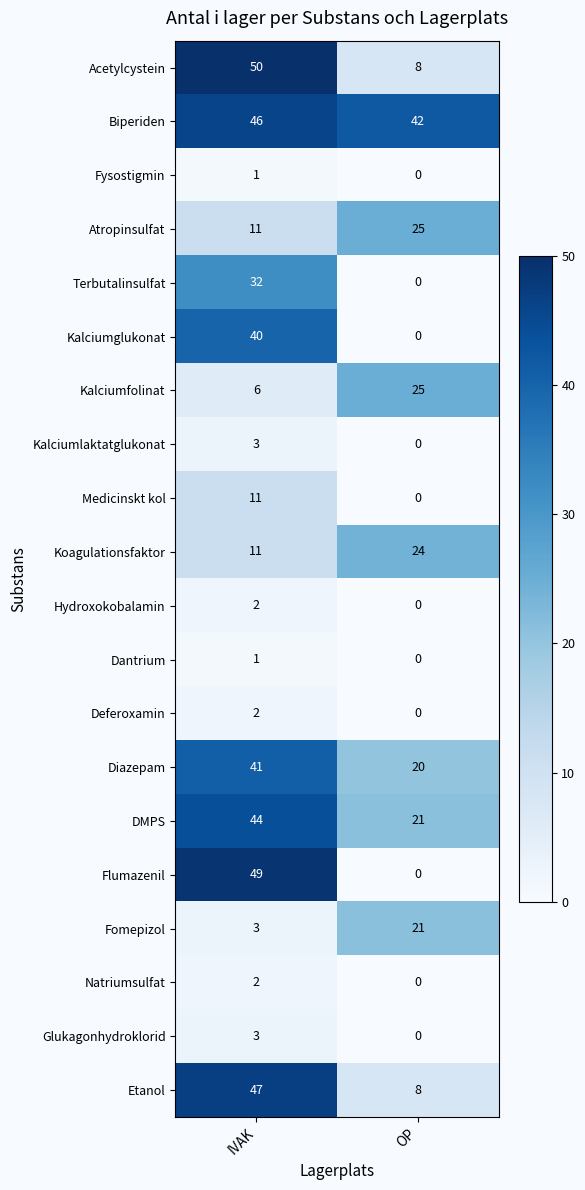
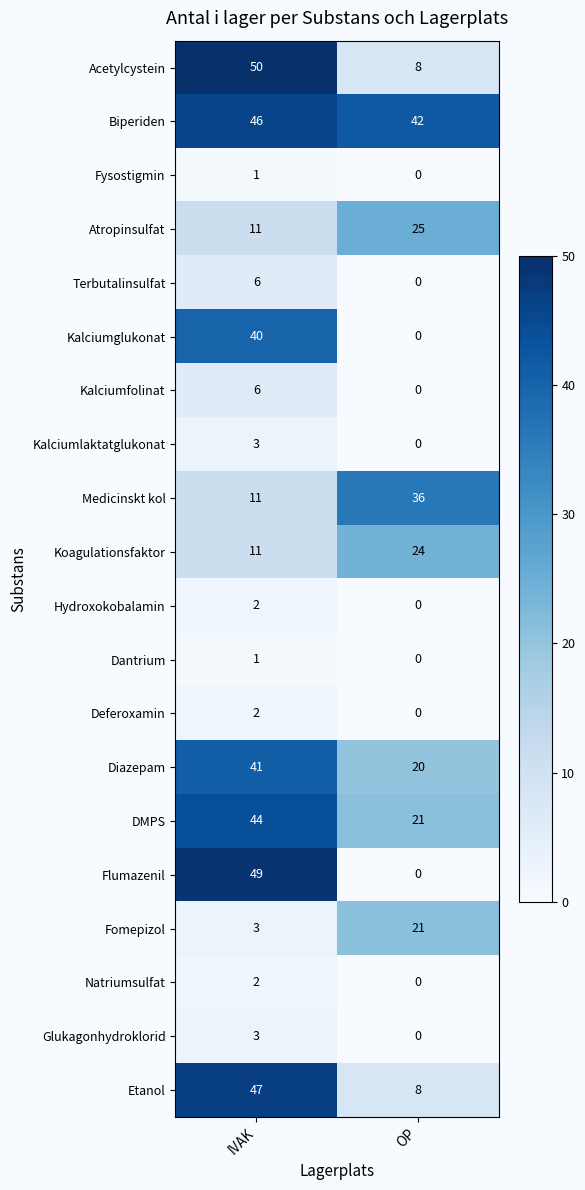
Terbutalinsulfat, IVAK: 32 -> 6
Kalciumfolinat, OP: 25 -> 0
Medicinskt kol, OP: 0 -> 36
